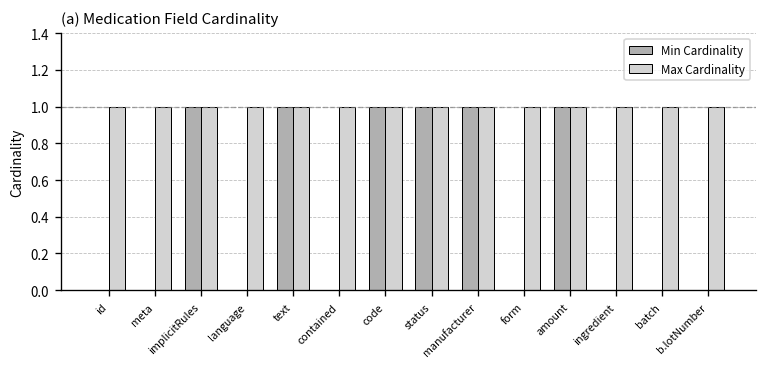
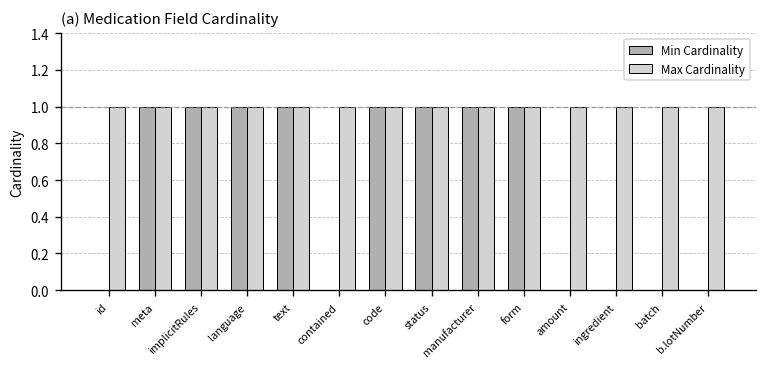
Min Cardinality, meta: 0 -> 1
Min Cardinality, language: 0 -> 1
Min Cardinality, form: 0 -> 1
Min Cardinality, amount: 1 -> 0
